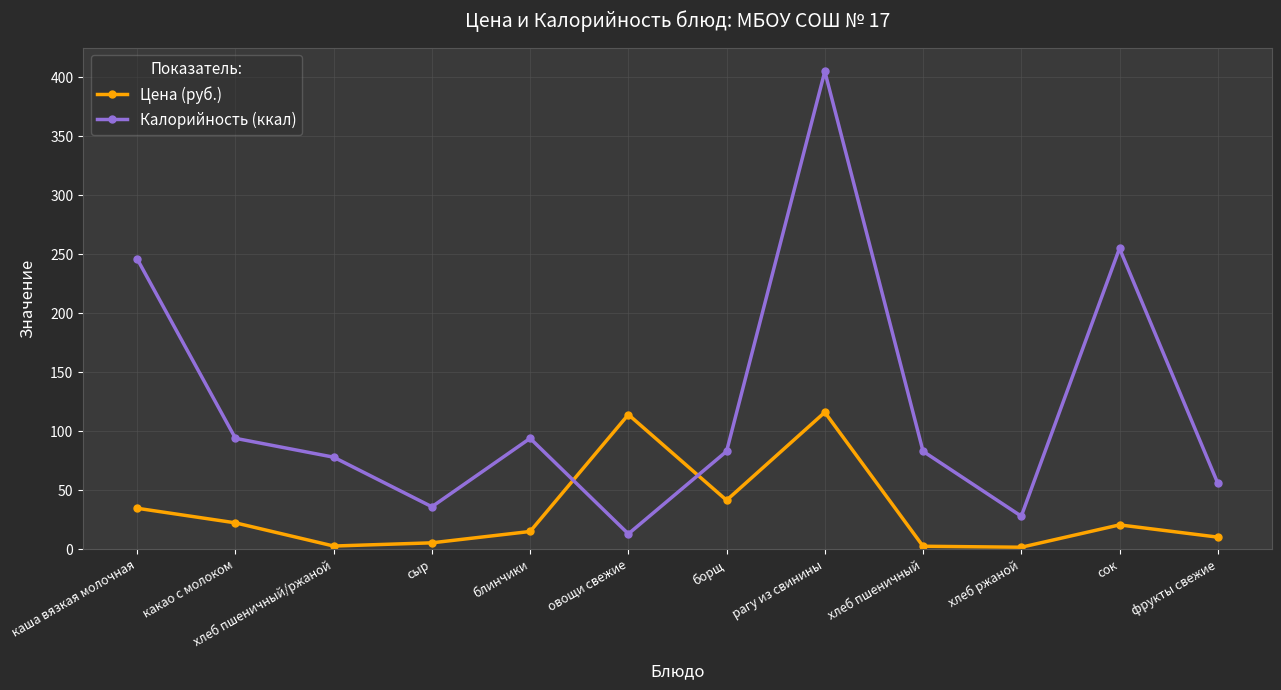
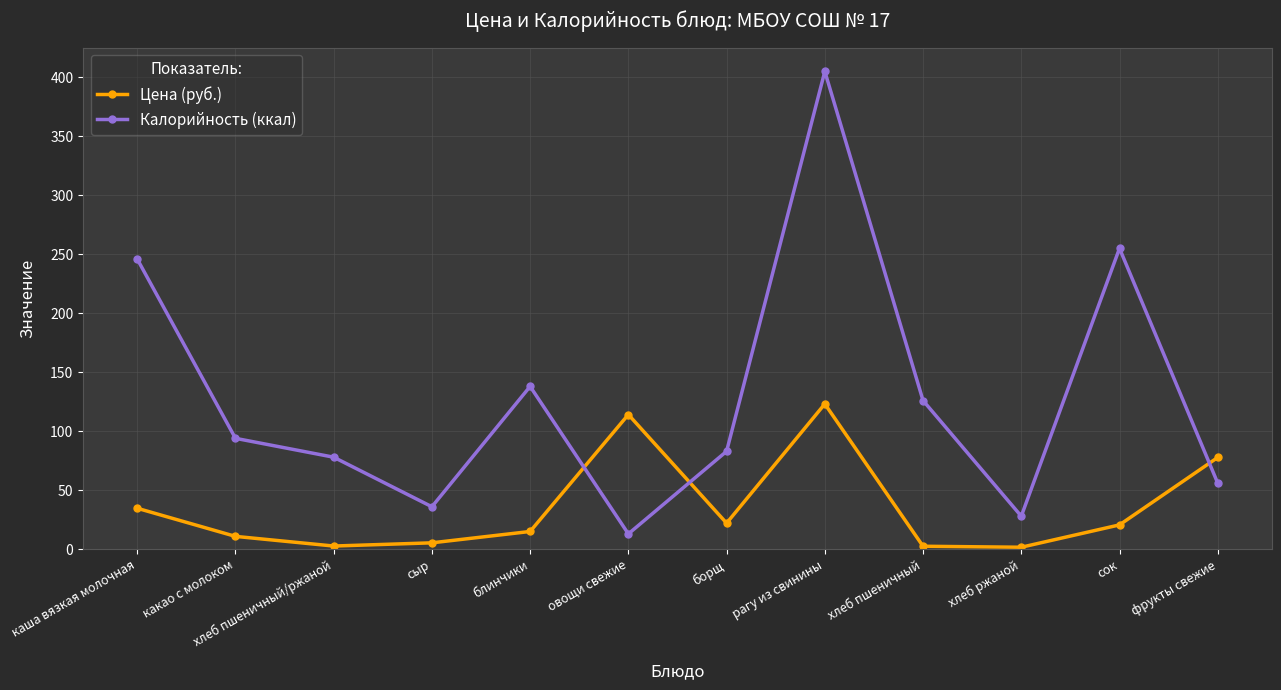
Цена (руб.), какао с молоком: 22 -> 11
Калорийность (ккал), блинчики: 94 -> 138
Цена (руб.), борщ: 42 -> 22
Цена (руб.), рагу из свинины: 116 -> 123
Калорийность (ккал), хлеб пшеничный: 83 -> 126
Цена (руб.), фрукты свежие: 10 -> 78
